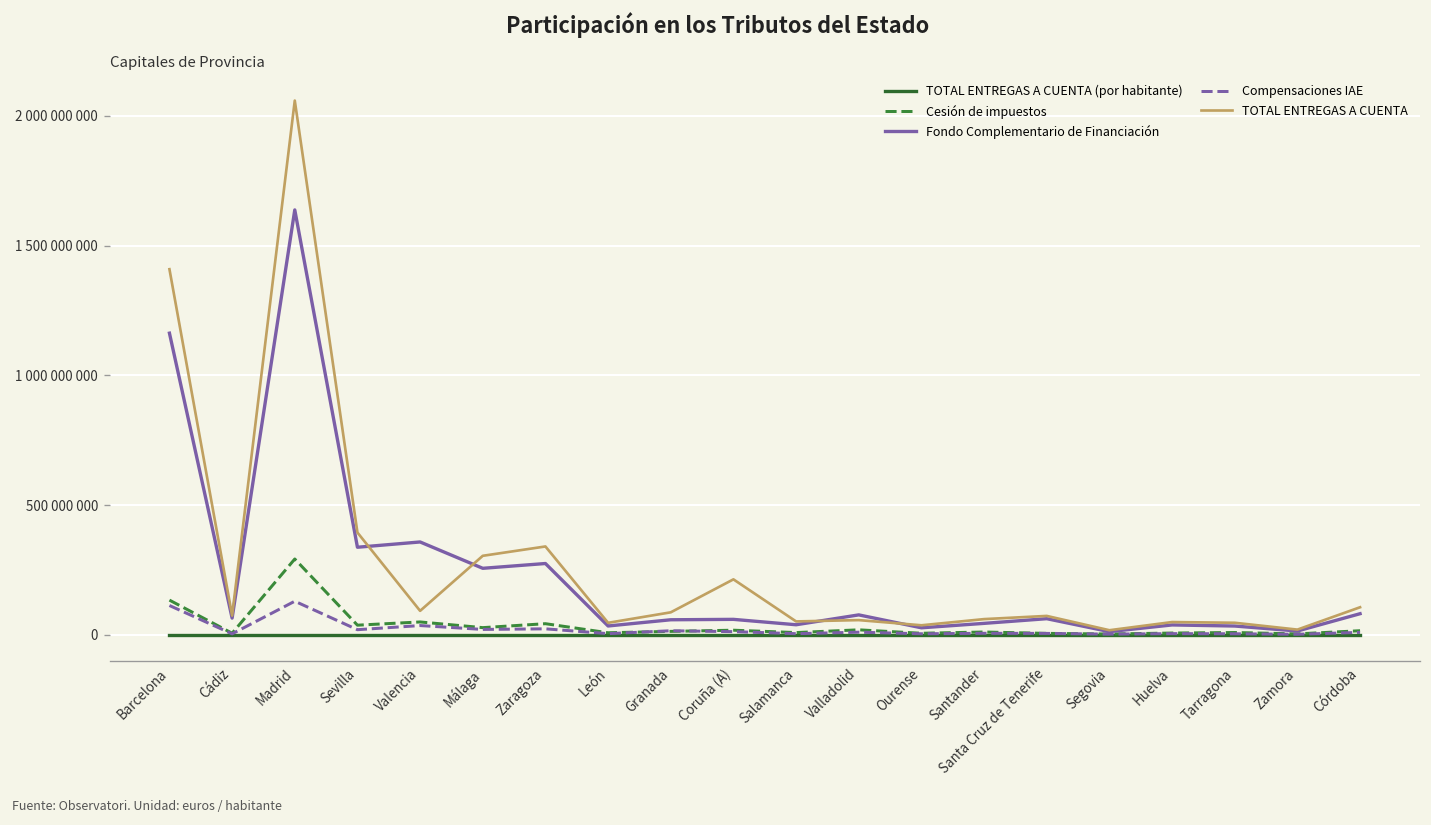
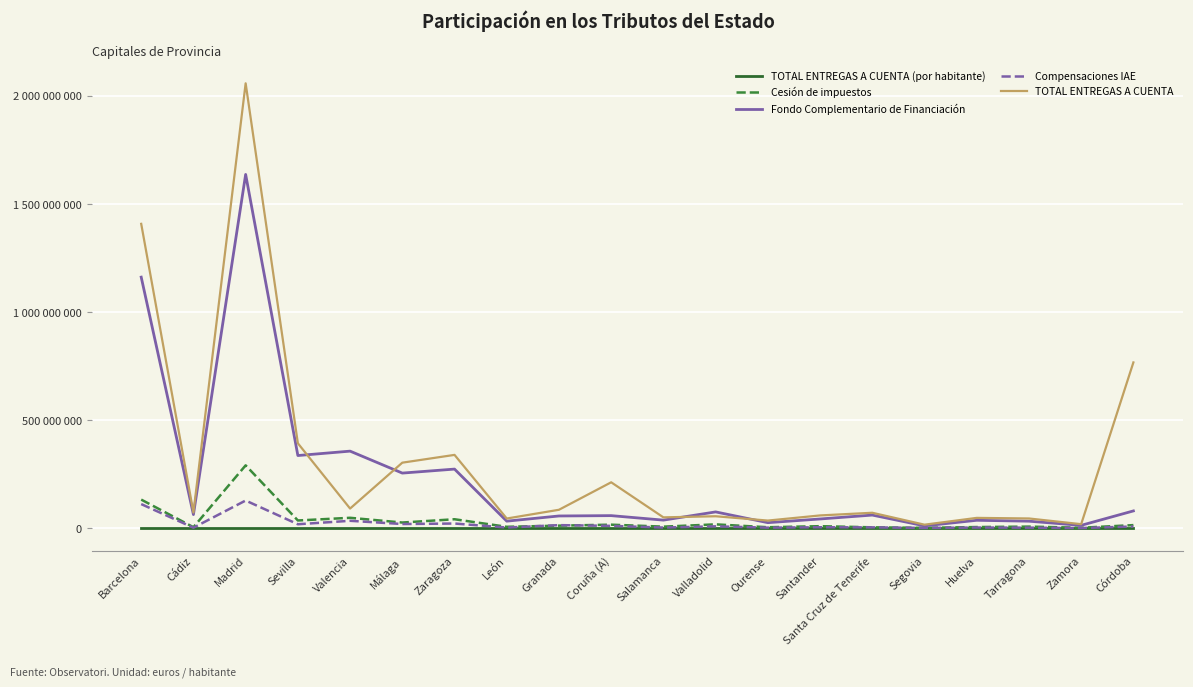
TOTAL ENTREGAS A CUENTA, Córdoba: 110000000 -> 770000000
